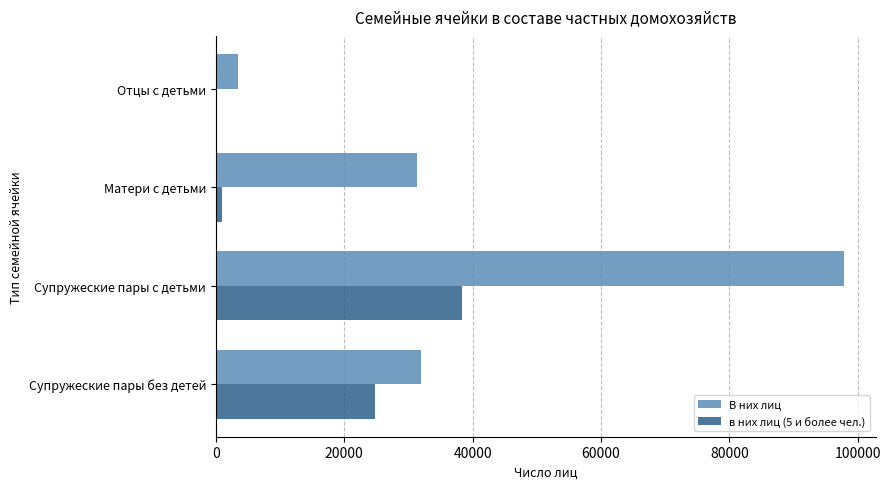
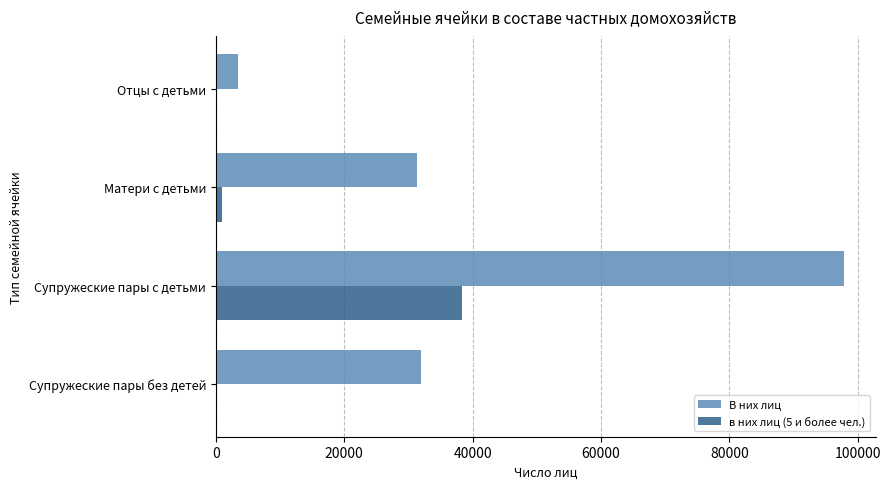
в них лиц (5 и более чел.), Супружеские пары без детей: 25000 -> 0
